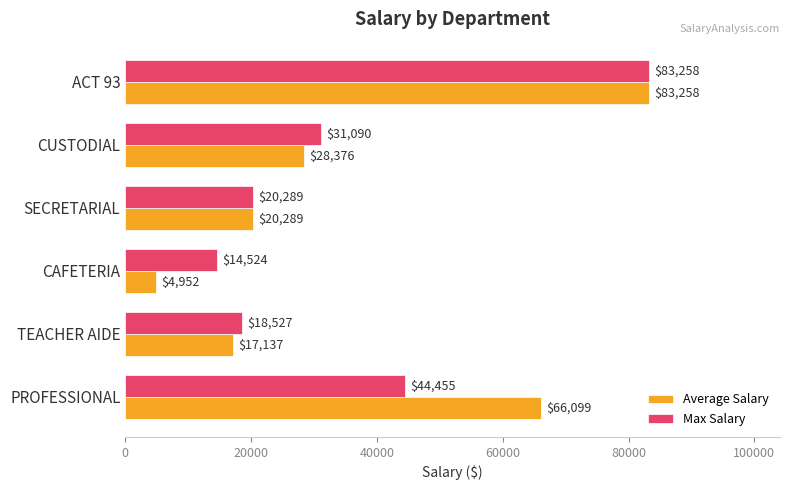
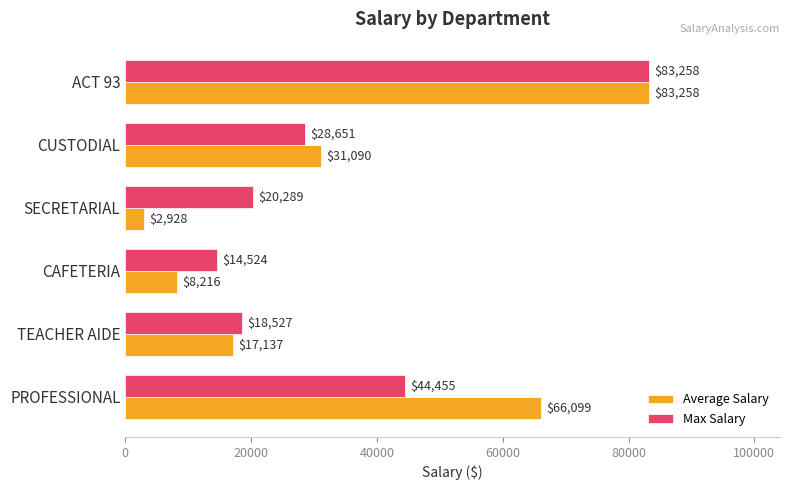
Max Salary, CUSTODIAL: $31,090 -> $28,651
Average Salary, CUSTODIAL: $28,376 -> $31,090
Average Salary, SECRETARIAL: $20,289 -> $2,928
Average Salary, CAFETERIA: $4,952 -> $8,216
